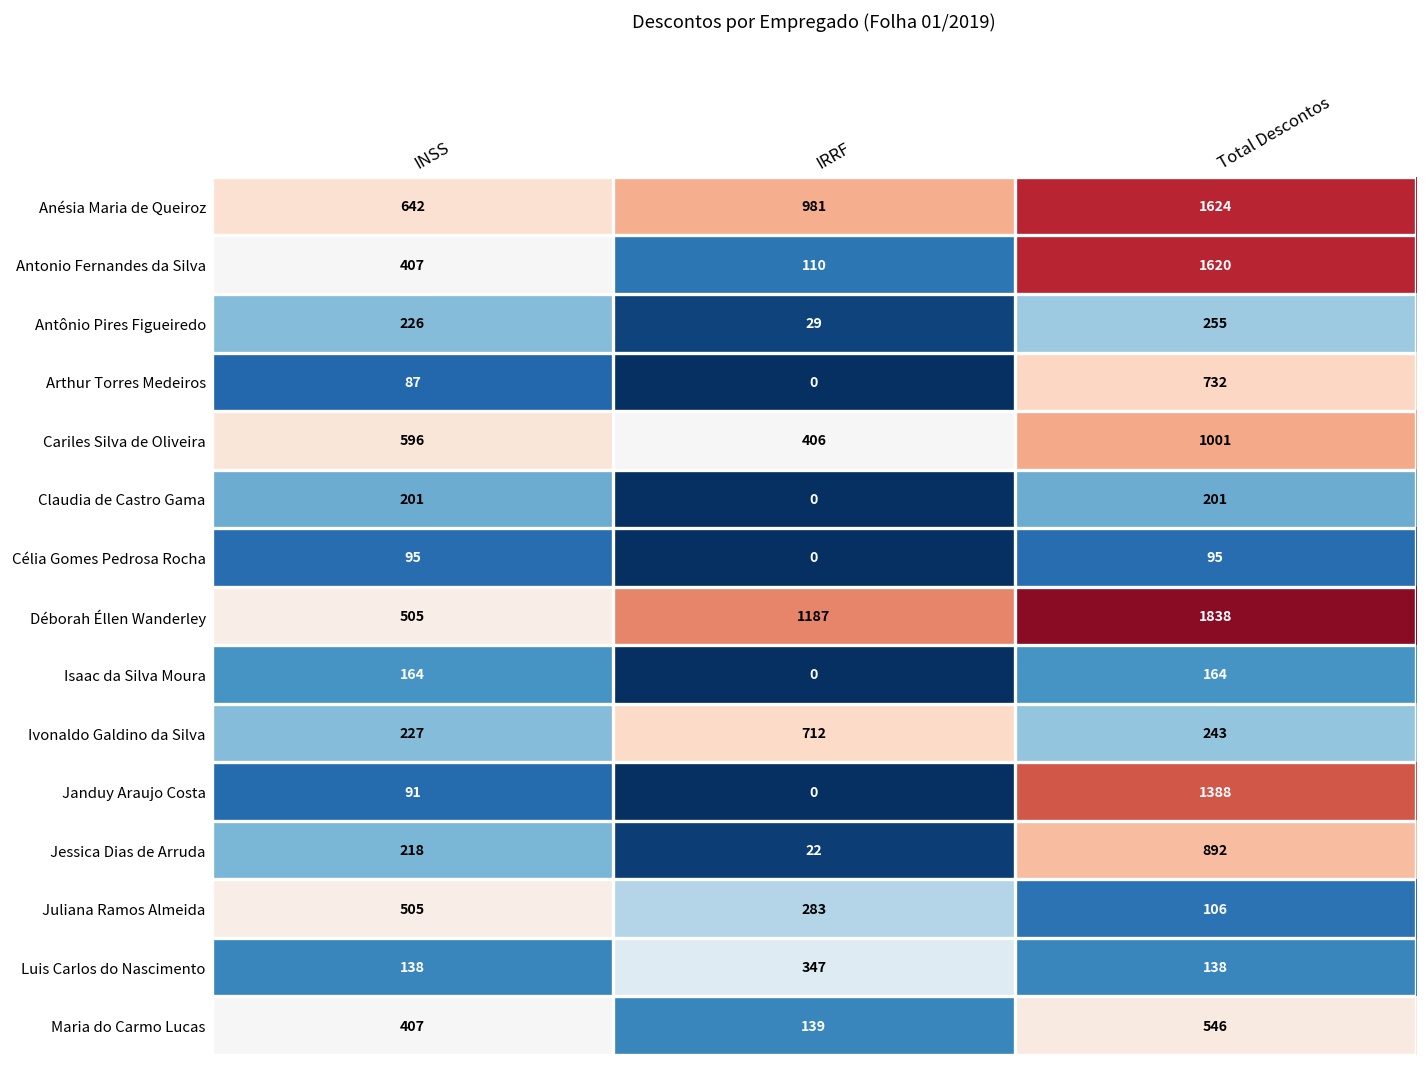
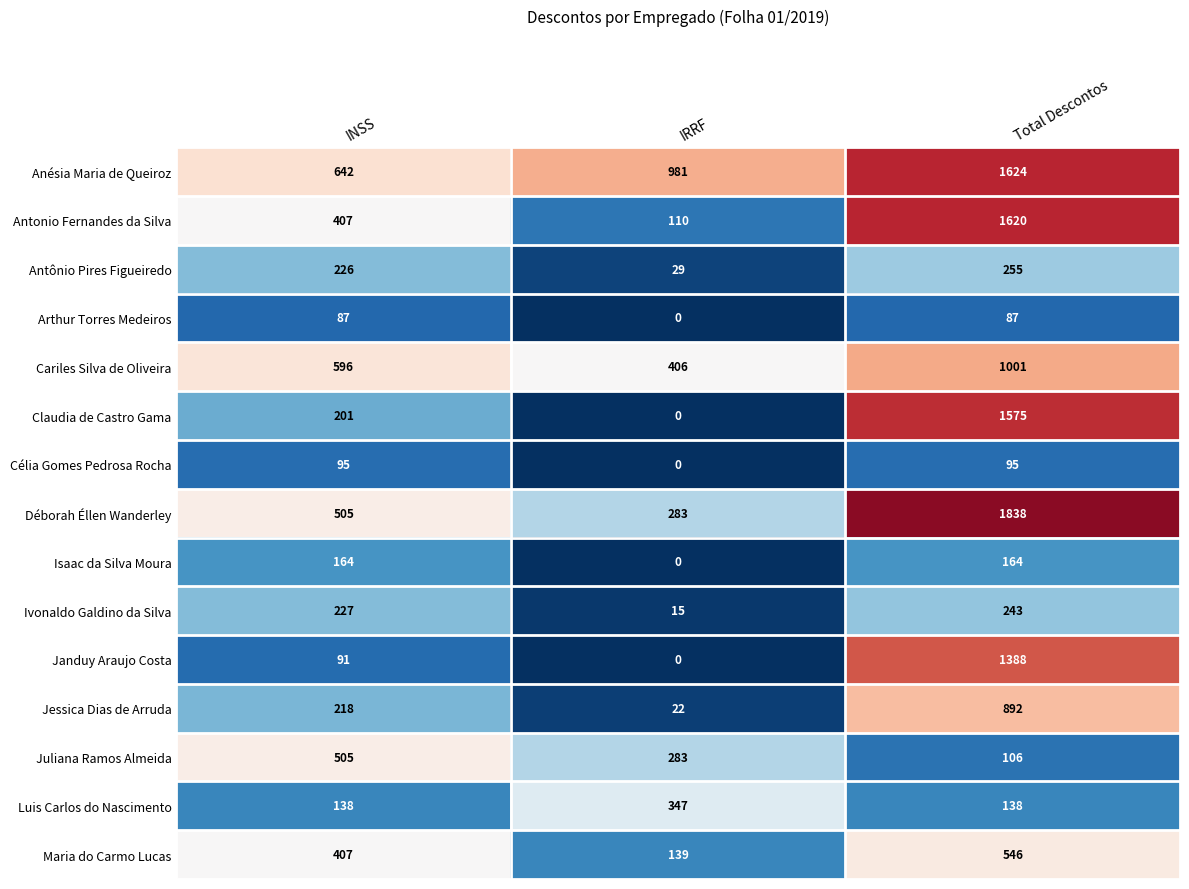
Arthur Torres Medeiros, Total Descontos: 732 -> 87
Claudia de Castro Gama, Total Descontos: 201 -> 1575
Déborah Éllen Wanderley, IRRF: 1187 -> 283
Ivonaldo Galdino da Silva, IRRF: 712 -> 15
